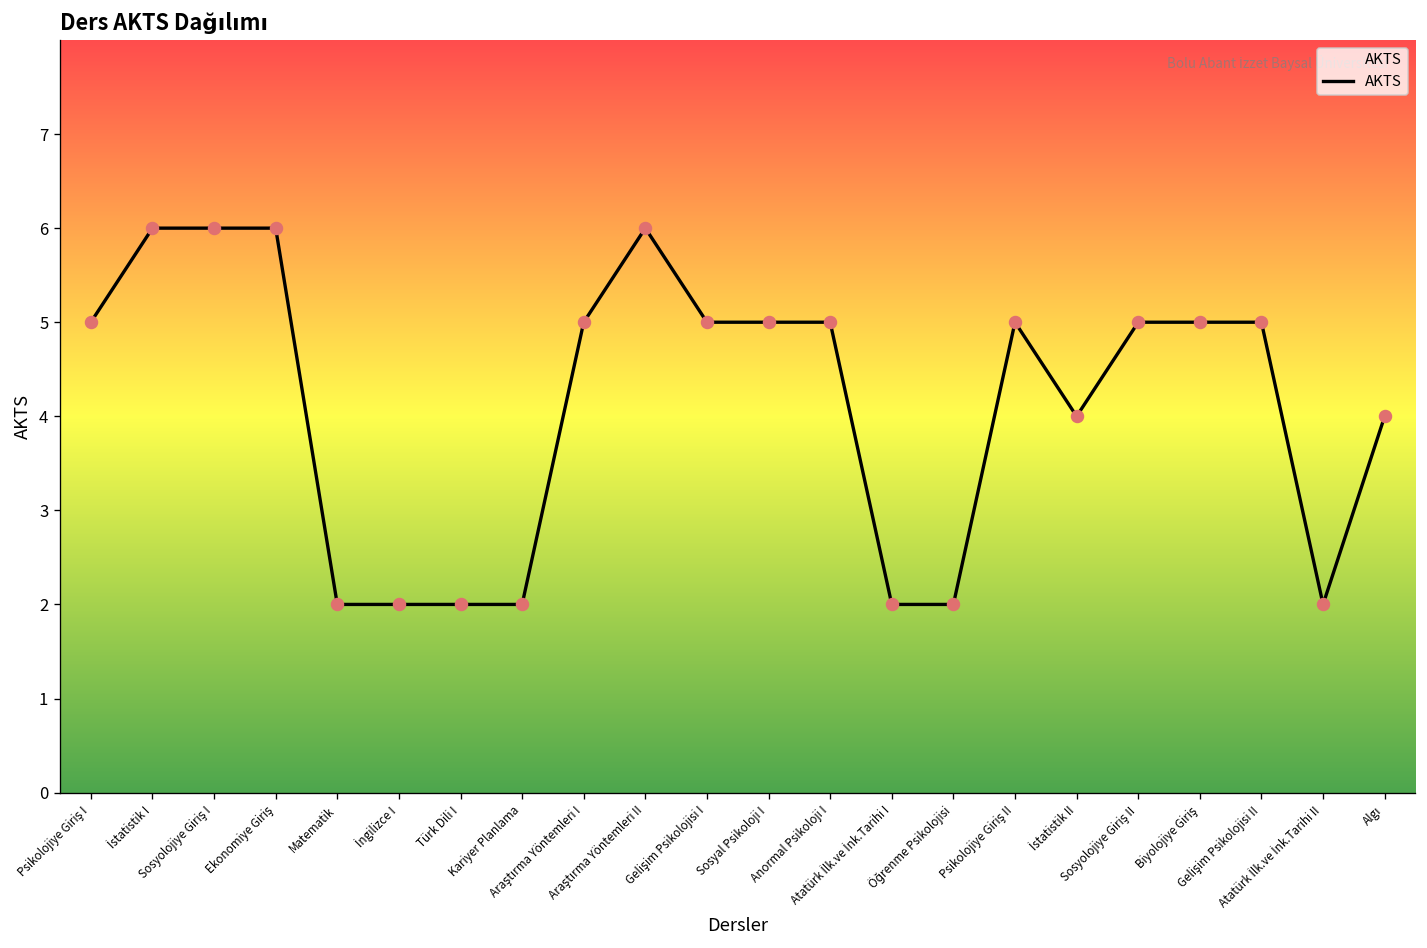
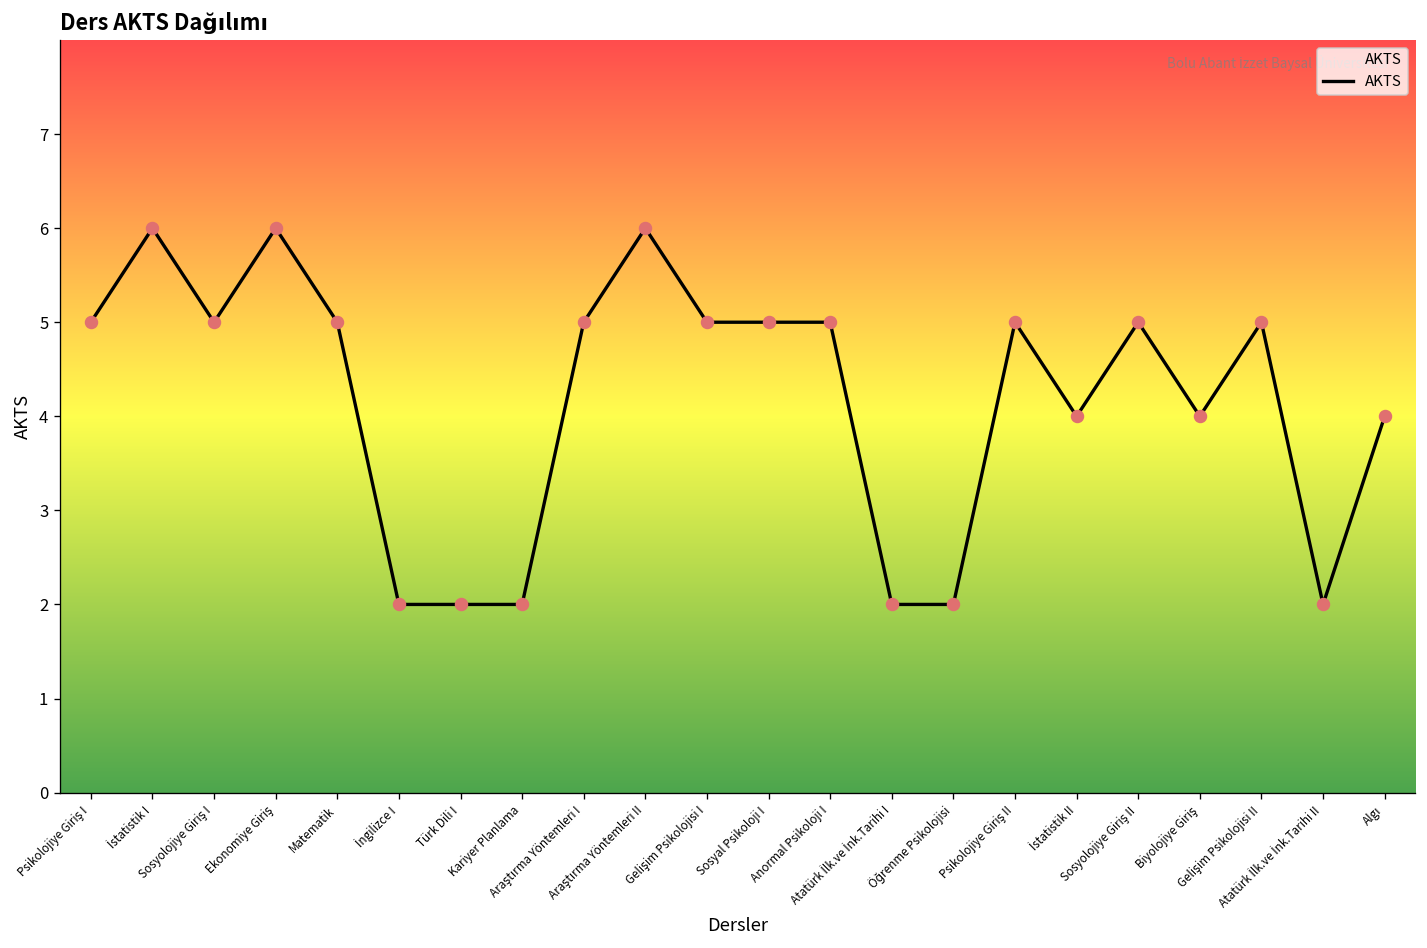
Sosyolojiye Giriş I: 6 -> 5
Matematik: 2 -> 5
Biyolojiye Giriş: 5 -> 4
